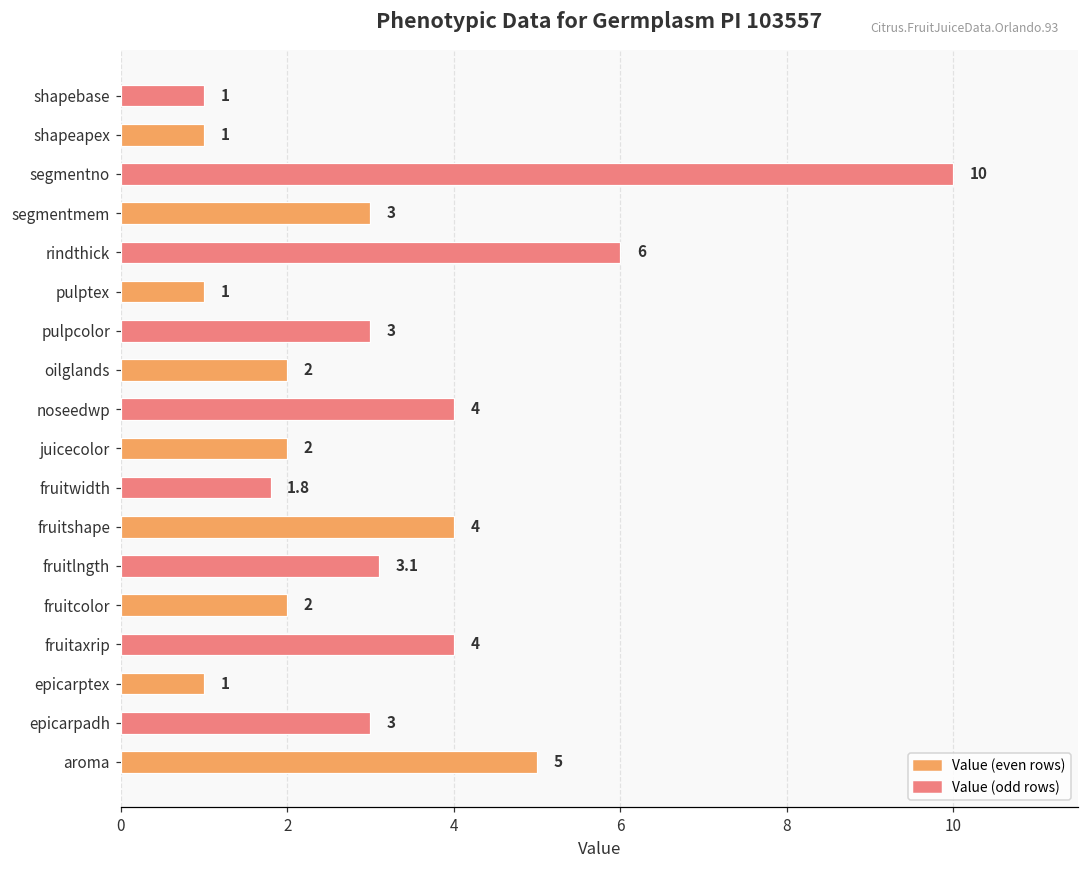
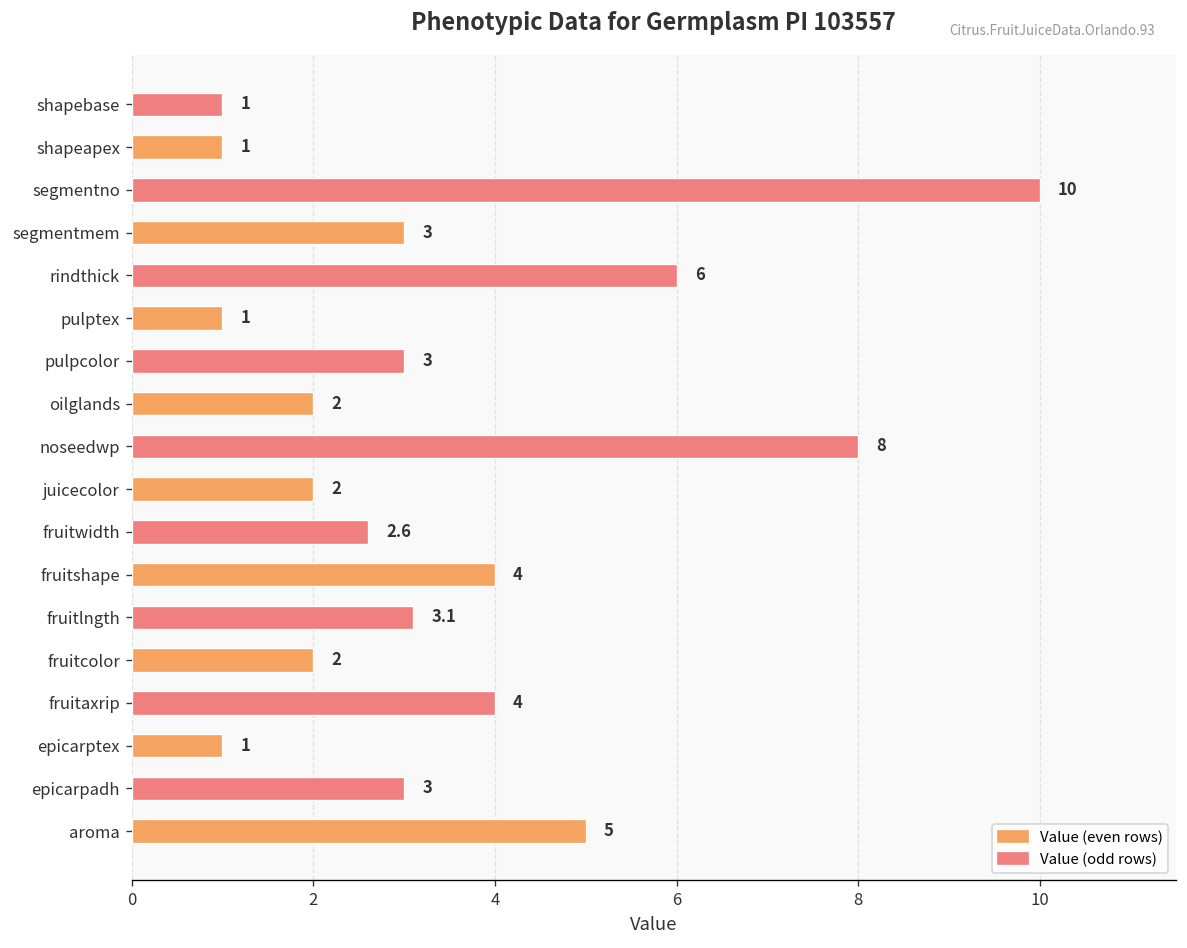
noseedwp: 4 -> 8
fruitwidth: 1.8 -> 2.6
